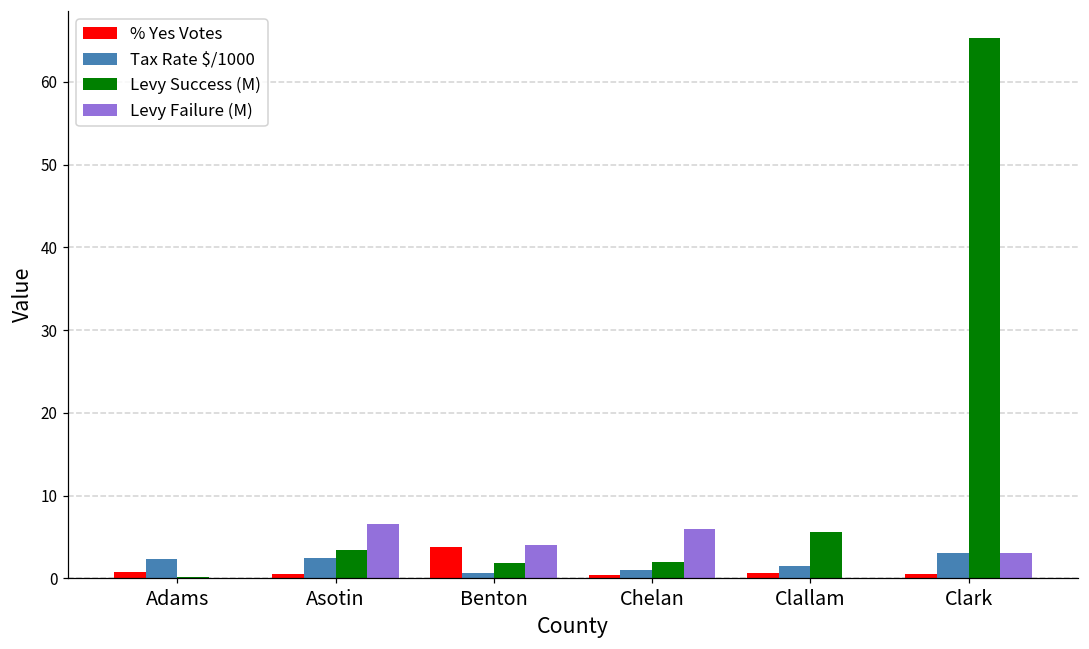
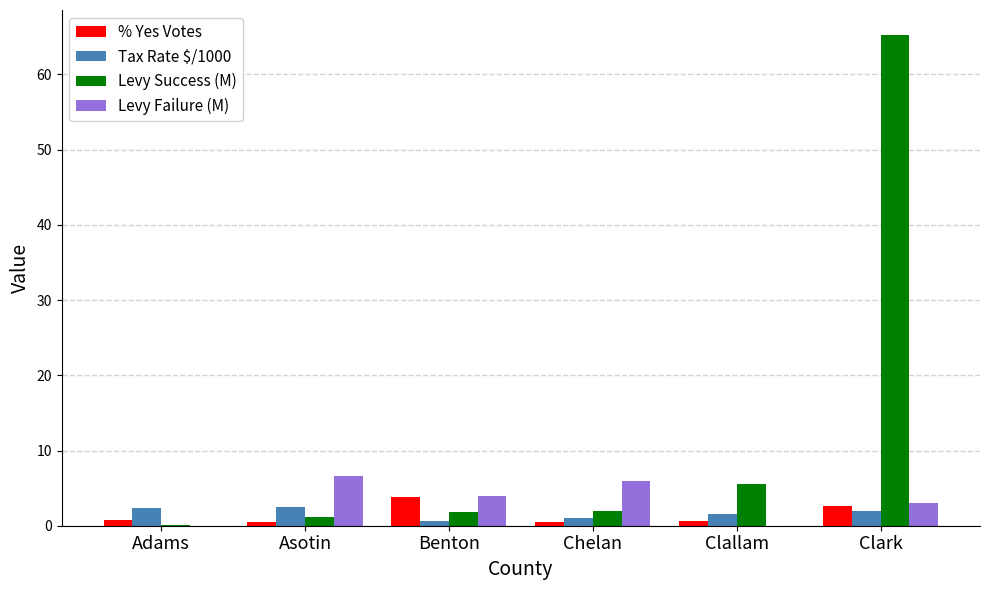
Levy Success (M), Asotin: 3 -> 1
% Yes Votes, Clark: 1 -> 3
Tax Rate $/1000, Clark: 3 -> 2
